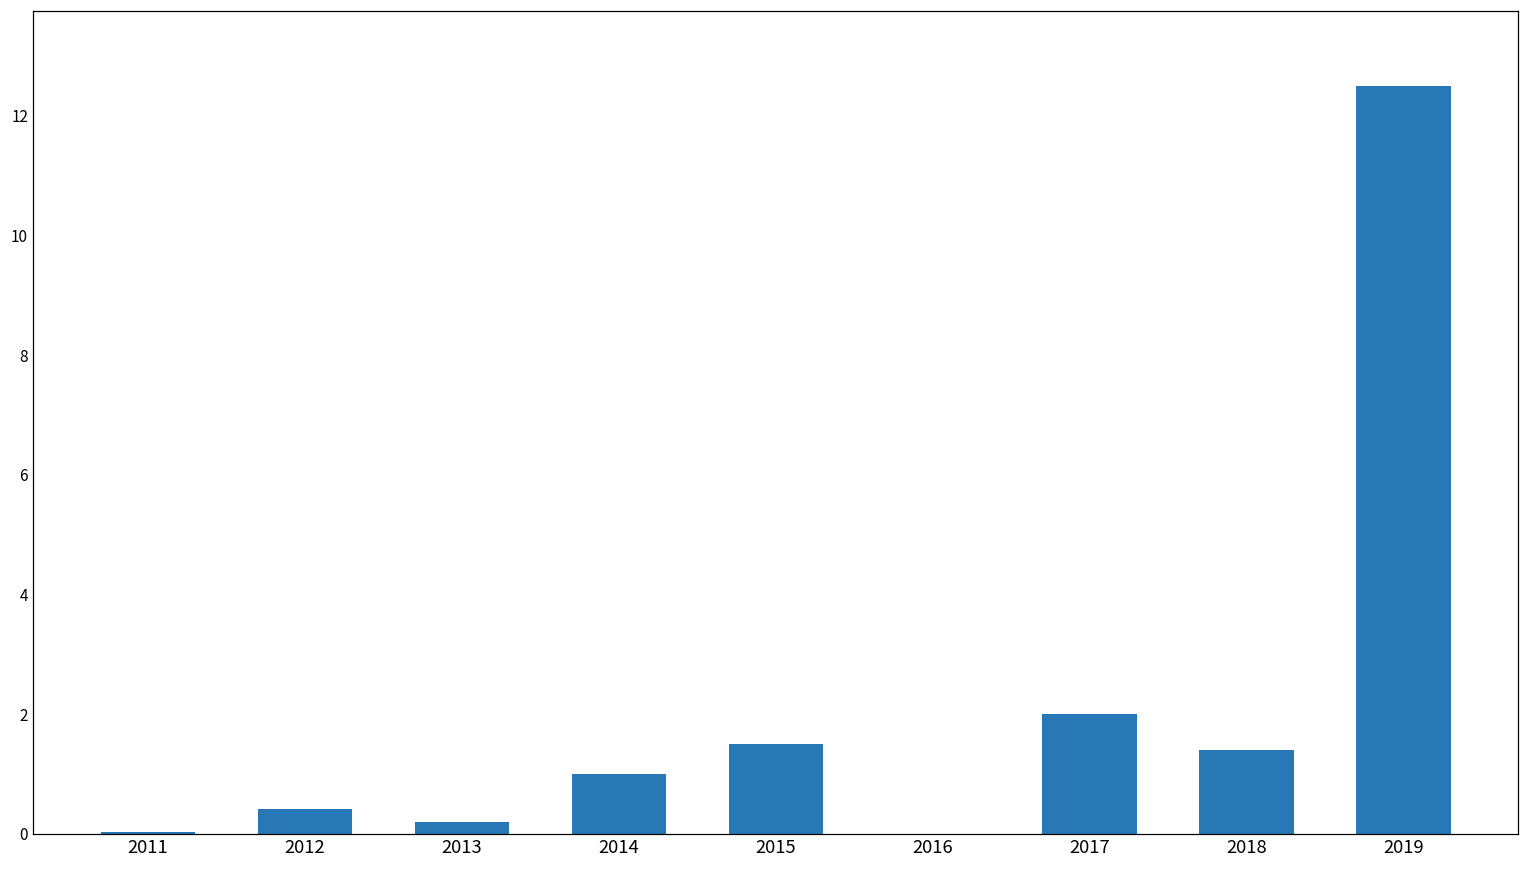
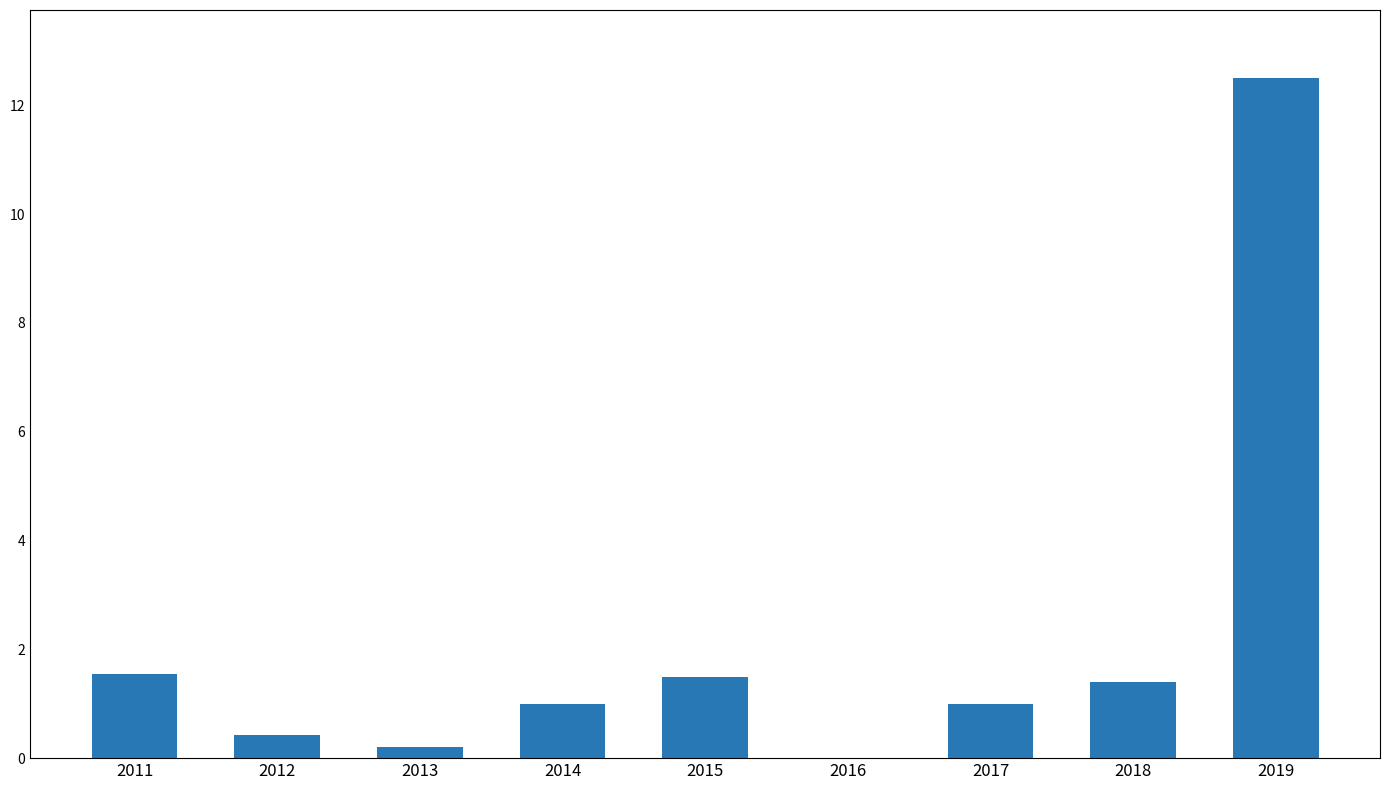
2011: 0.0 -> 1.6
2017: 2 -> 1
